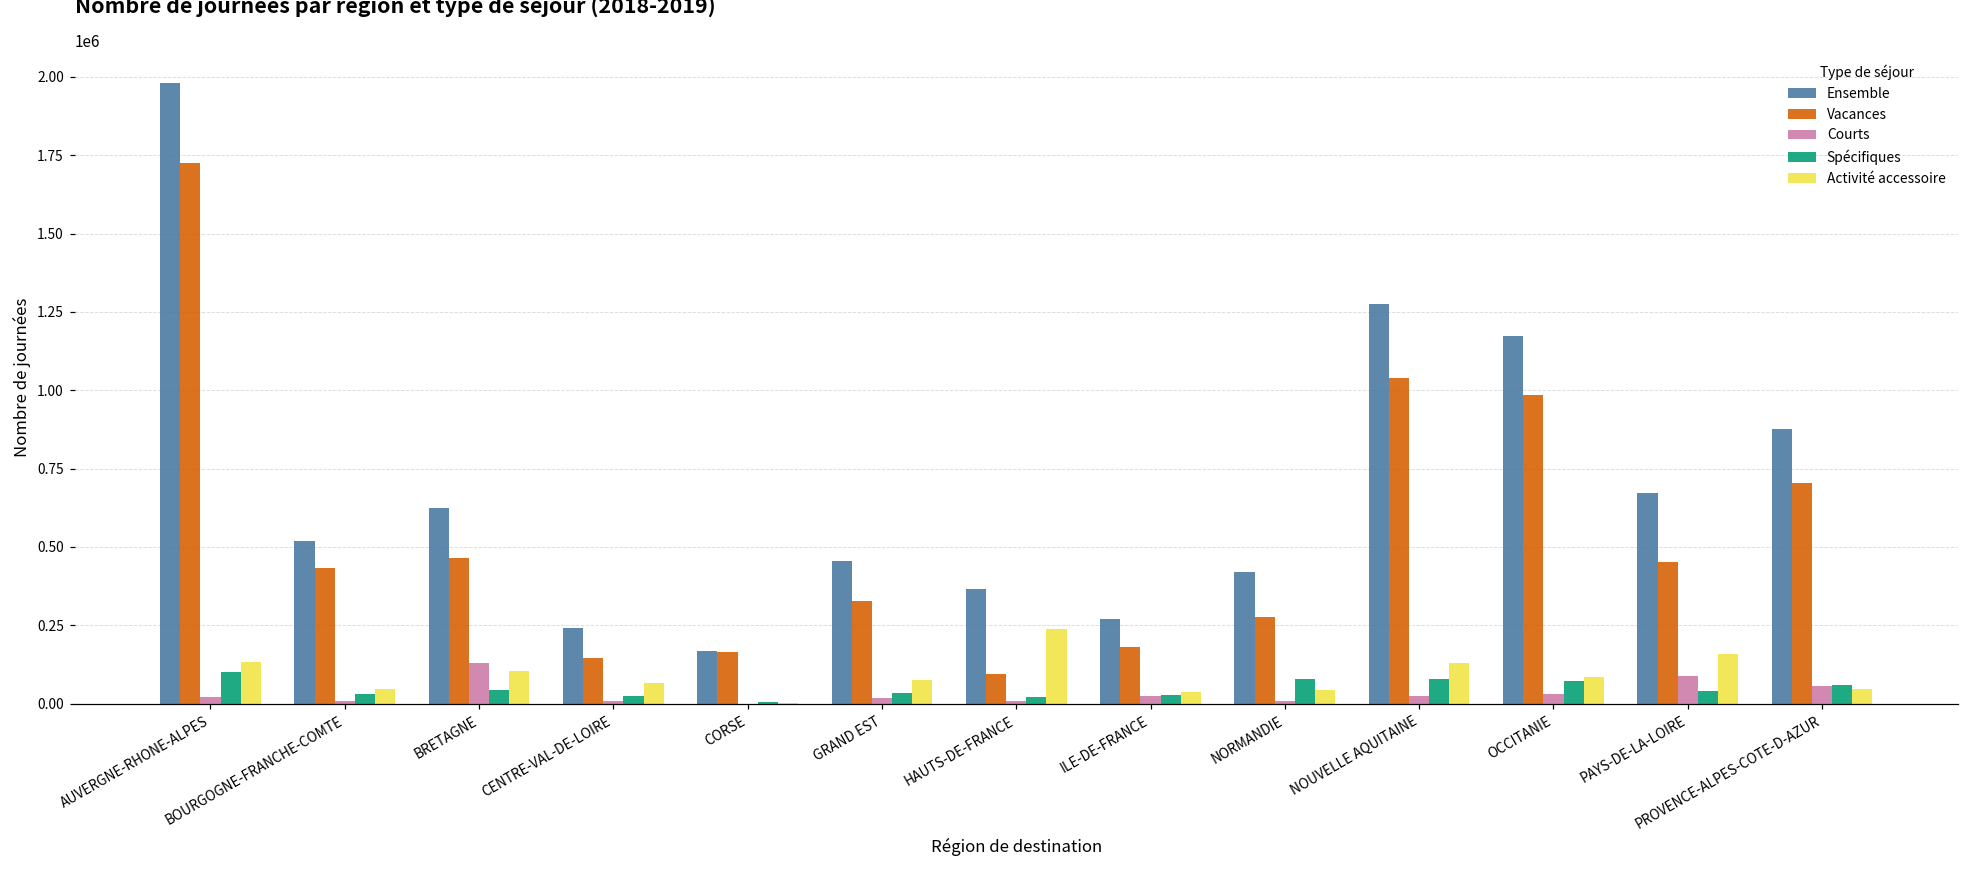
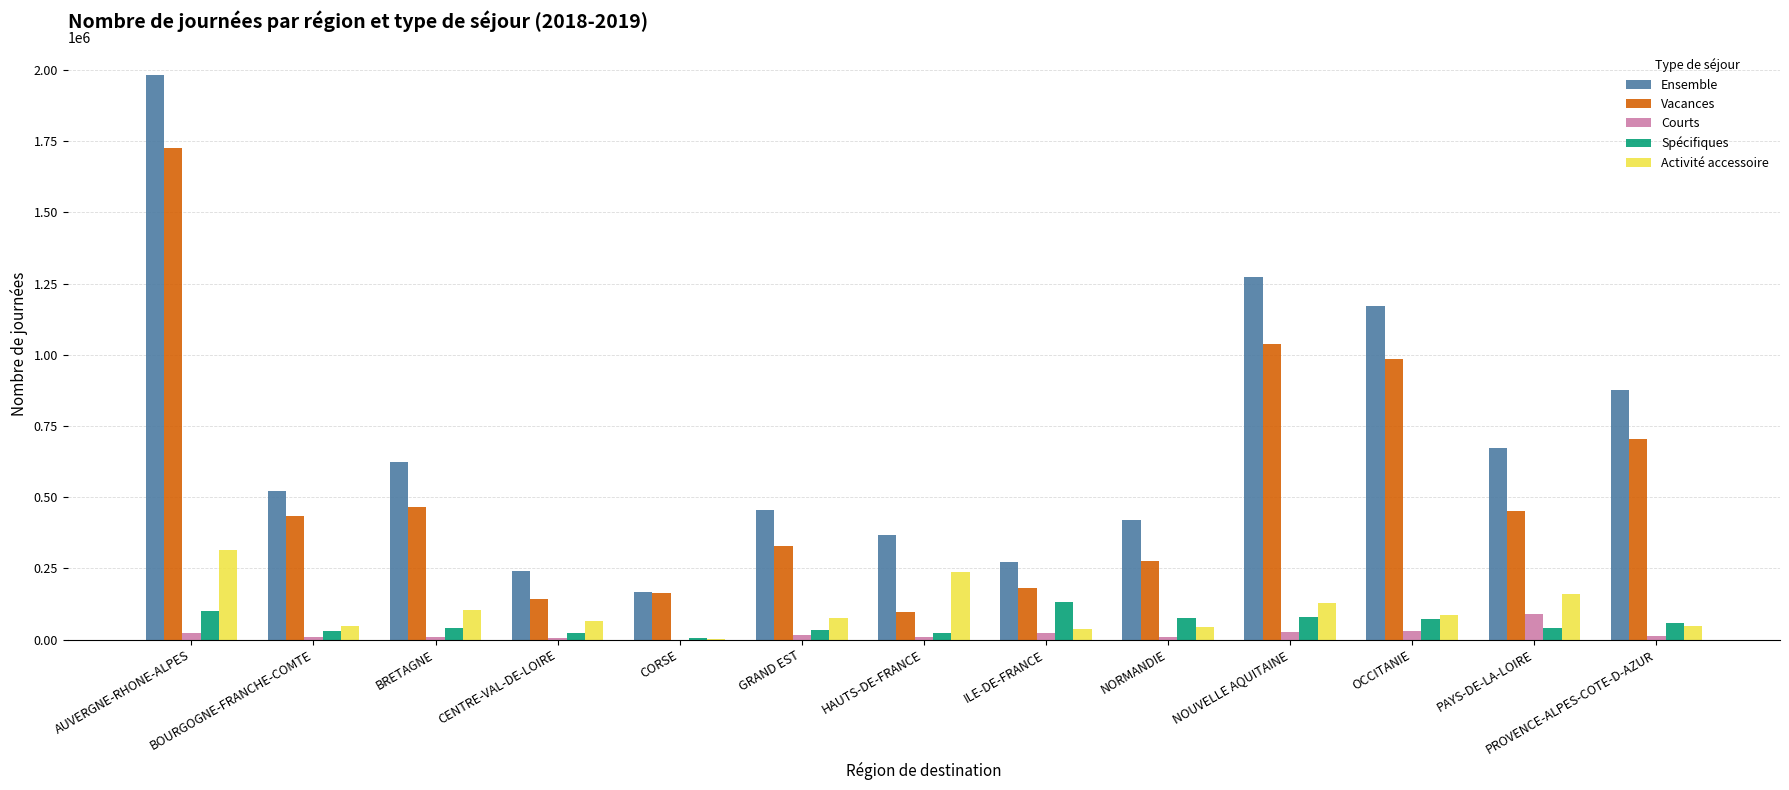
Activité accessoire, AUVERGNE-RHONE-ALPES: 130000 -> 320000
Courts, BRETAGNE: 130000 -> 10000
Spécifiques, ILE-DE-FRANCE: 30000 -> 130000
Courts, PROVENCE-ALPES-COTE-D-AZUR: 60000 -> 10000
